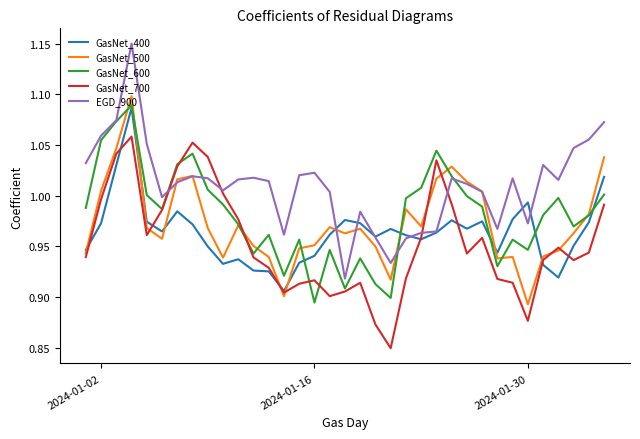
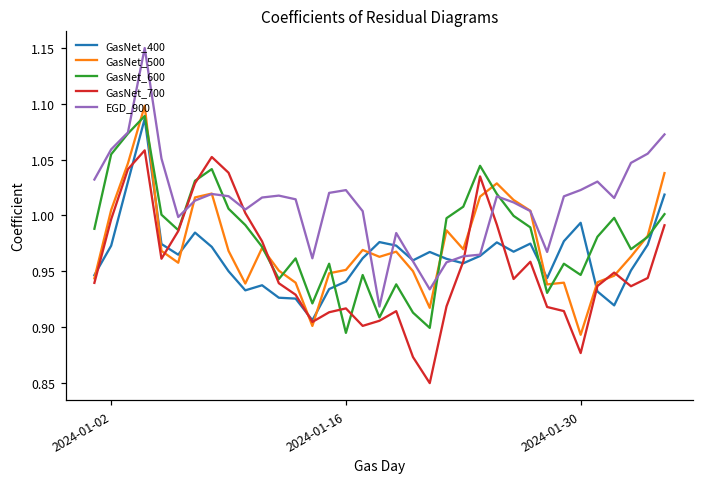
EGD_900, 2024-01-30: 0.973 -> 1.023
